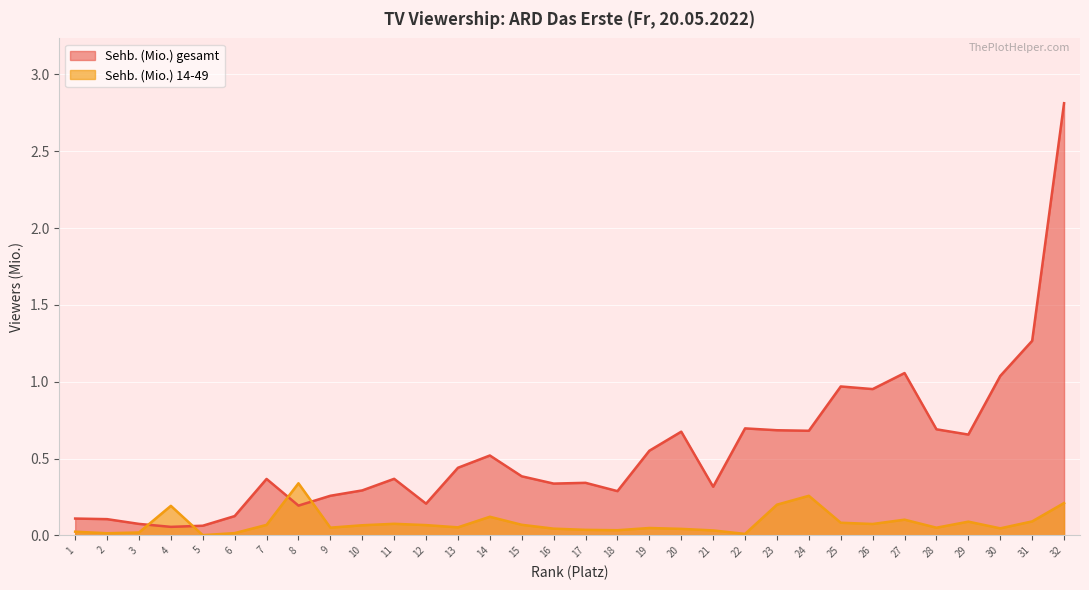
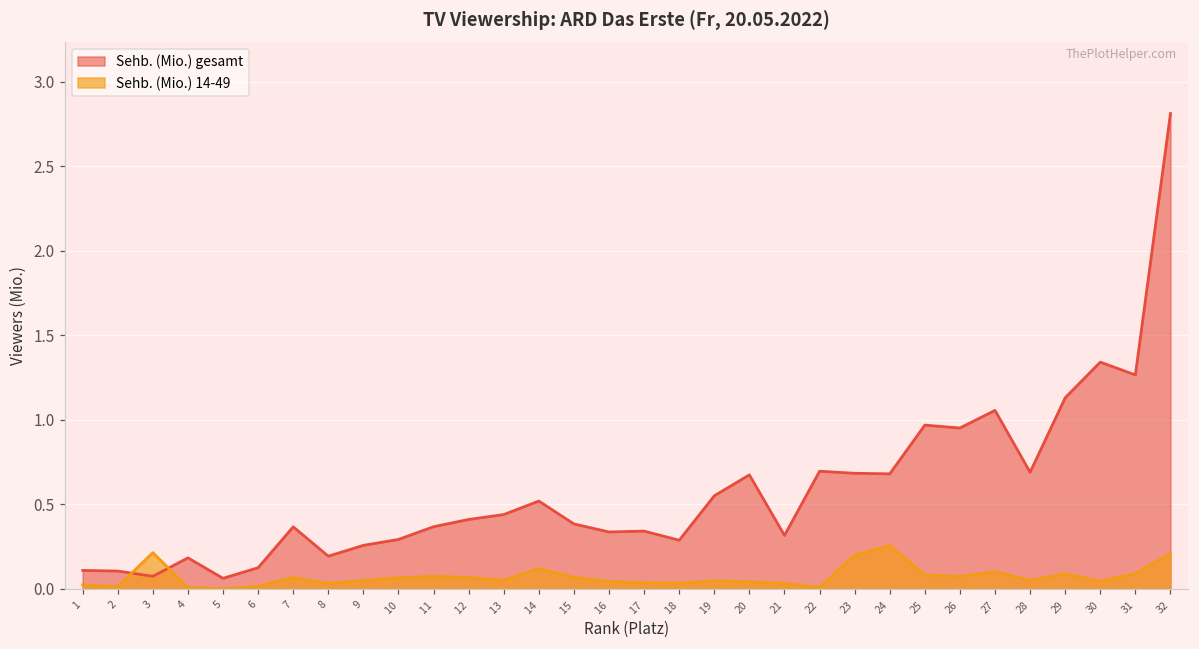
Sehb. (Mio.) 14-49, 3: 0.02 -> 0.21
Sehb. (Mio.) gesamt, 4: 0.05 -> 0.18
Sehb. (Mio.) 14-49, 4: 0.19 -> 0.01
Sehb. (Mio.) 14-49, 8: 0.34 -> 0.03
Sehb. (Mio.) gesamt, 12: 0.21 -> 0.41
Sehb. (Mio.) gesamt, 29: 0.66 -> 1.13
Sehb. (Mio.) gesamt, 30: 1.04 -> 1.34
